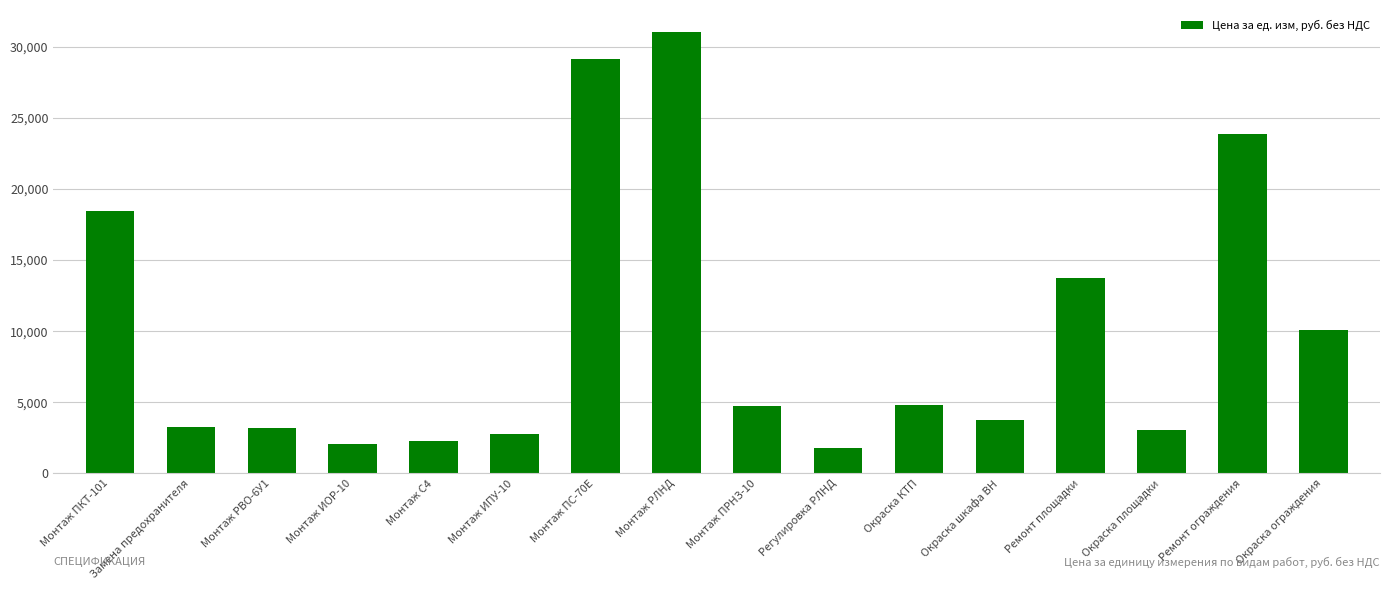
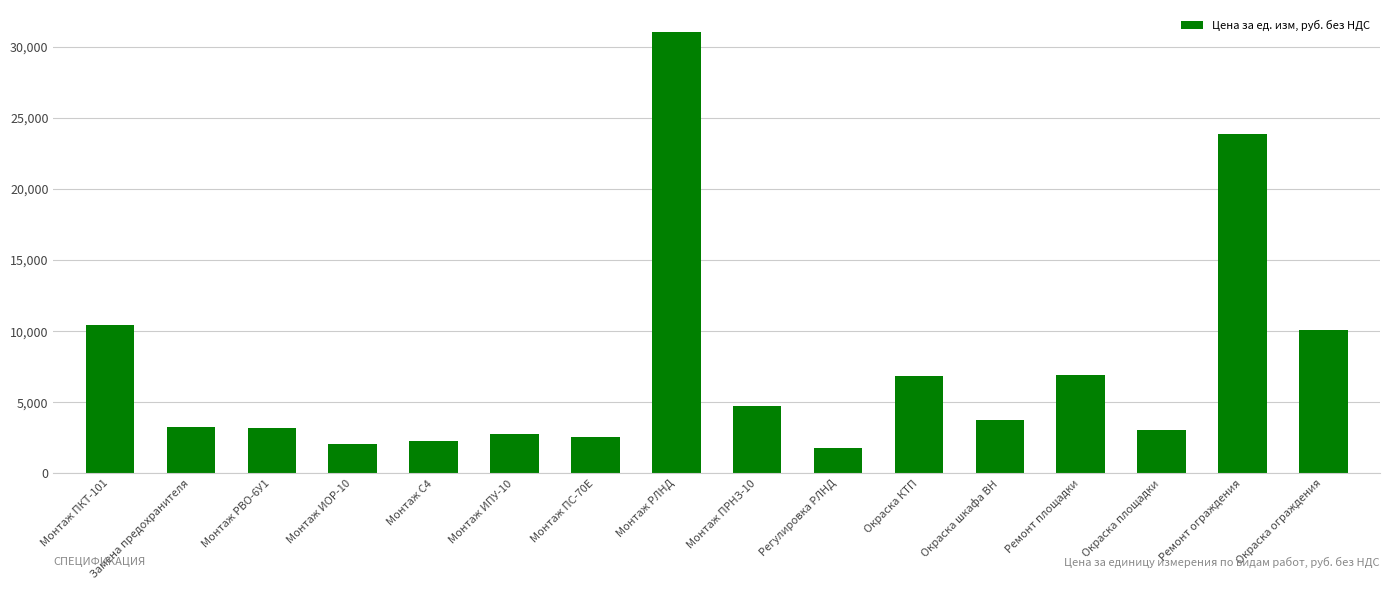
Монтаж ПКТ-101: 18,400 -> 10,500
Монтаж ПС-70Е: 29,200 -> 2,600
Окраска КТП: 4,800 -> 6,800
Ремонт площадки: 13,700 -> 6,900
